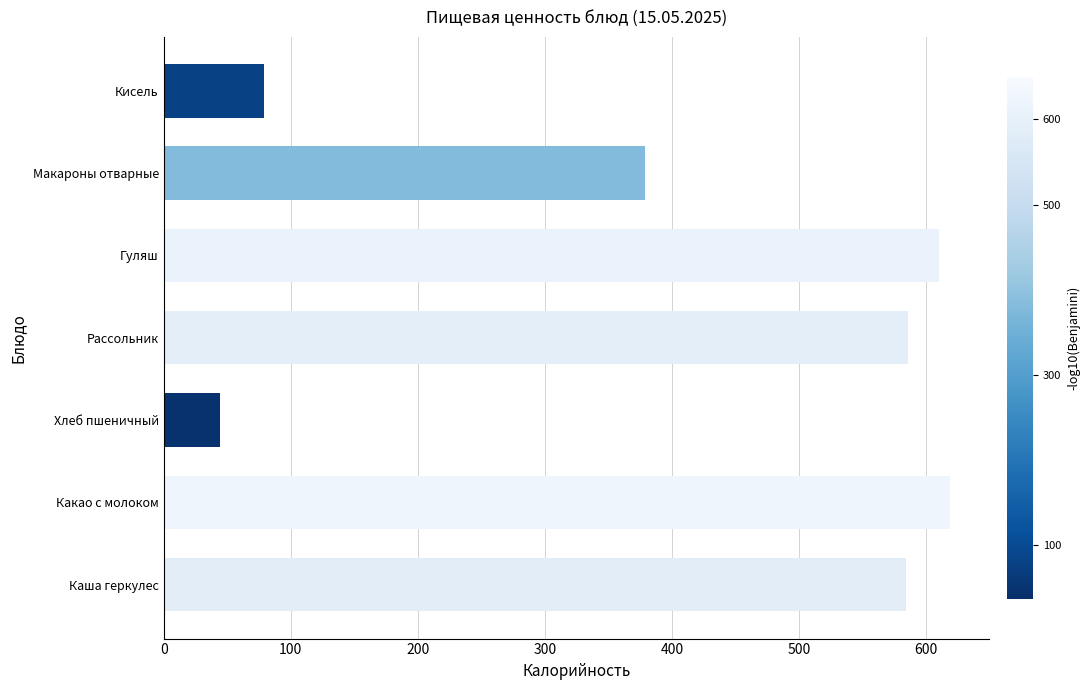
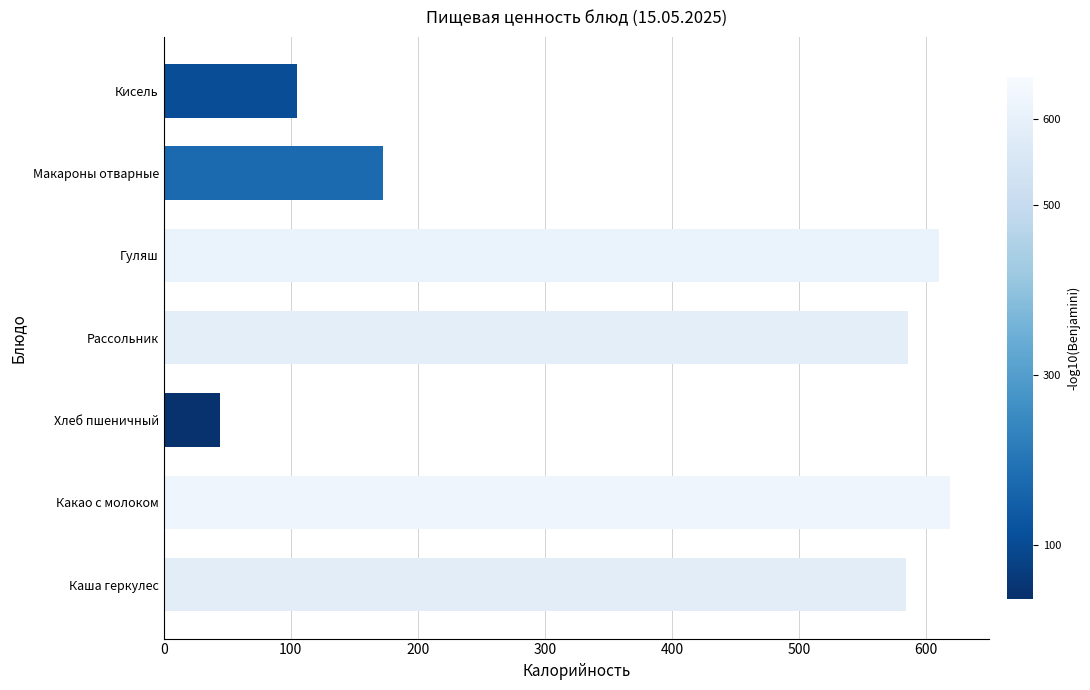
Кисель: 79 -> 105
Макароны отварные: 379 -> 173
